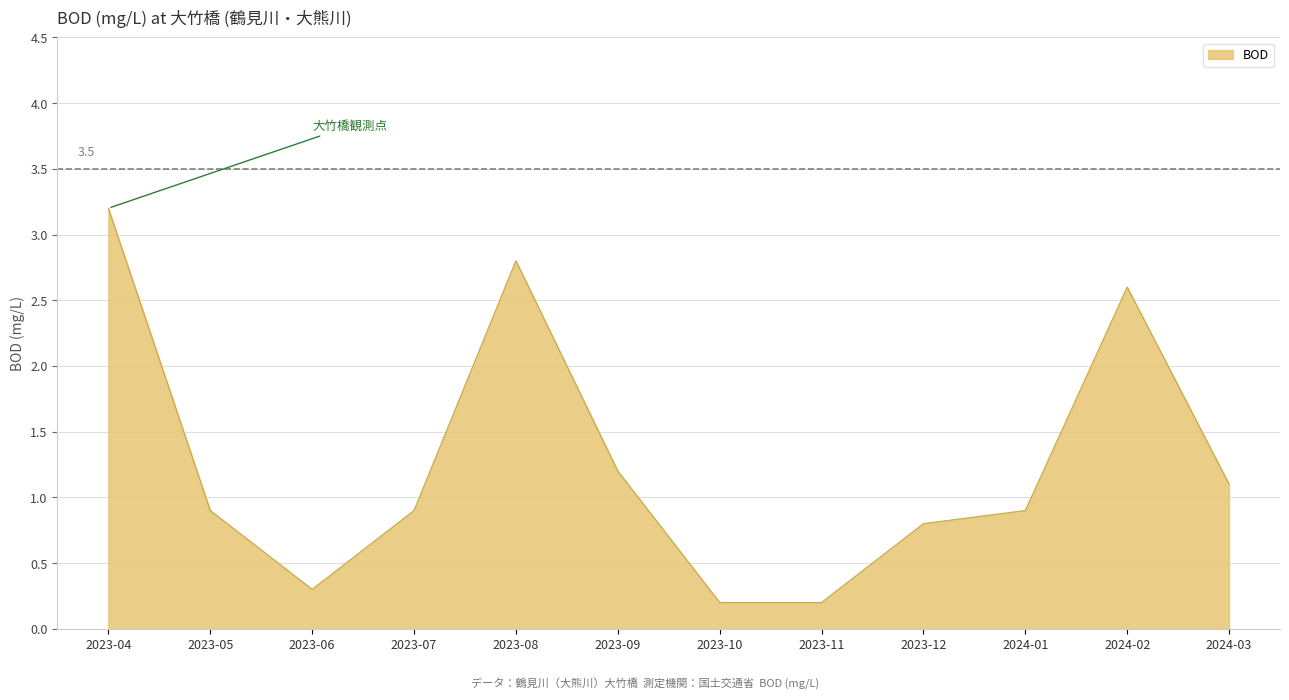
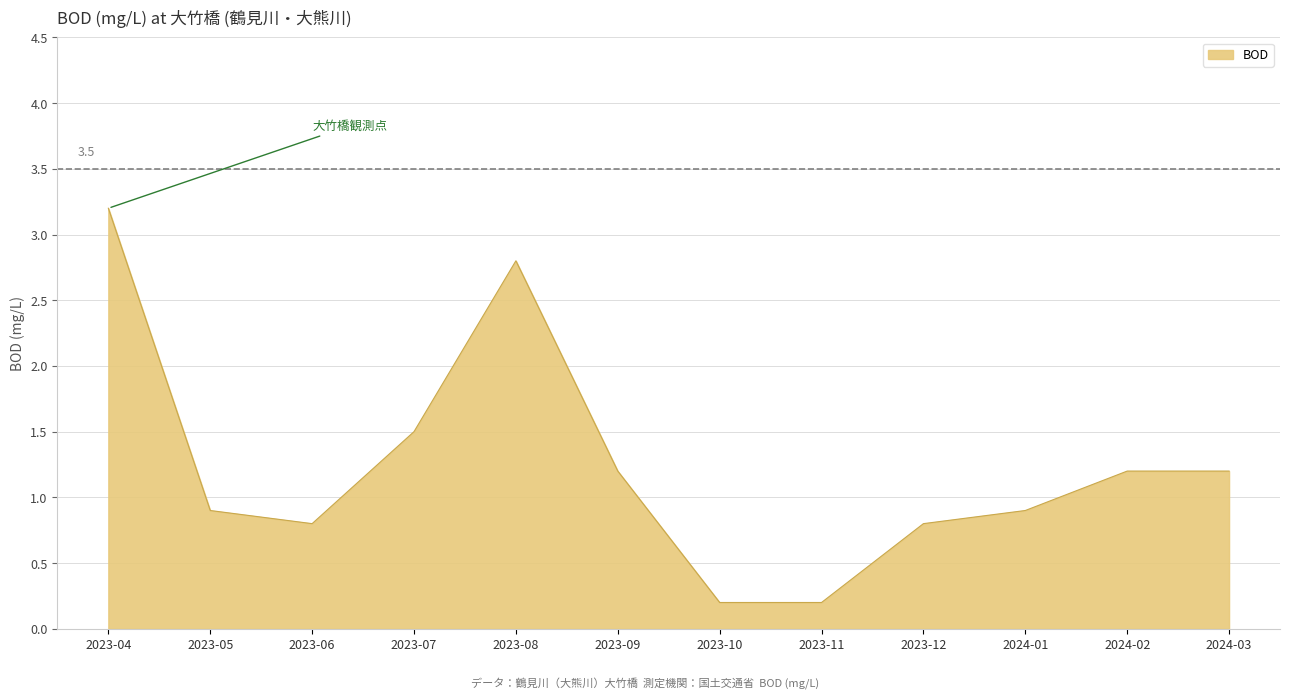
2023-06: 0.3 -> 0.8
2023-07: 0.9 -> 1.5
2024-02: 2.6 -> 1.2
2024-03: 1.1 -> 1.2
